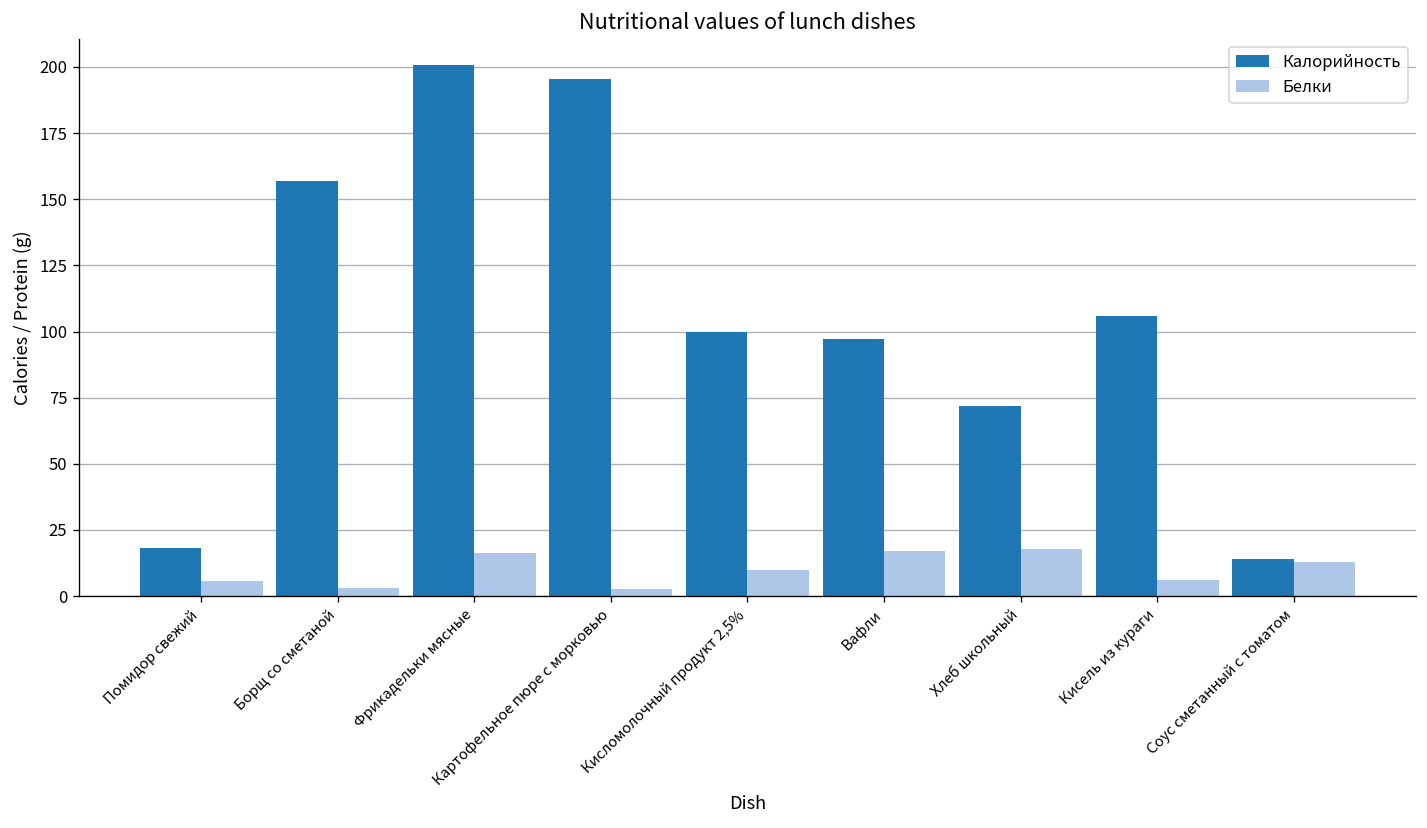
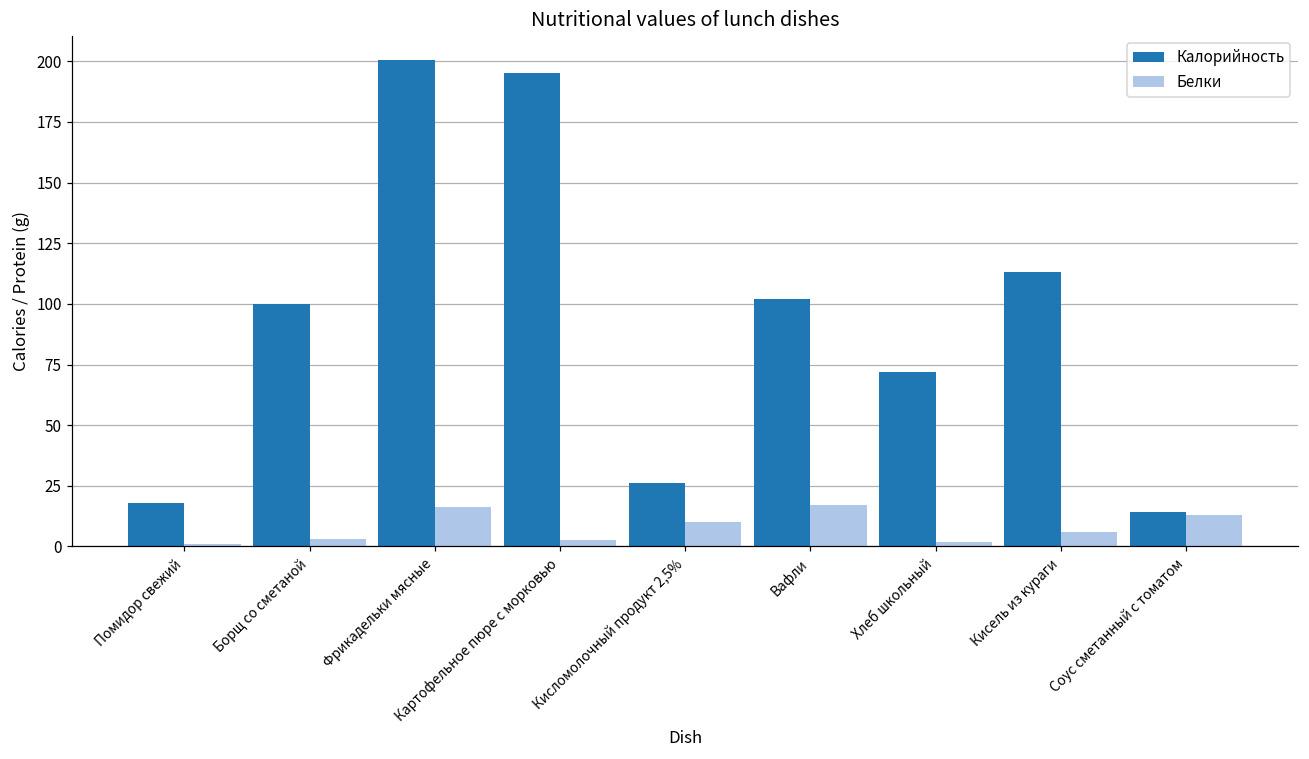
Белки, Помидор свежий: 6 -> 1
Калорийность, Борщ со сметаной: 157 -> 100
Калорийность, Кисломолочный продукт 2,5%: 100 -> 26
Калорийность, Вафли: 97 -> 102
Белки, Хлеб школьный: 18 -> 2
Калорийность, Кисель из кураги: 106 -> 113
